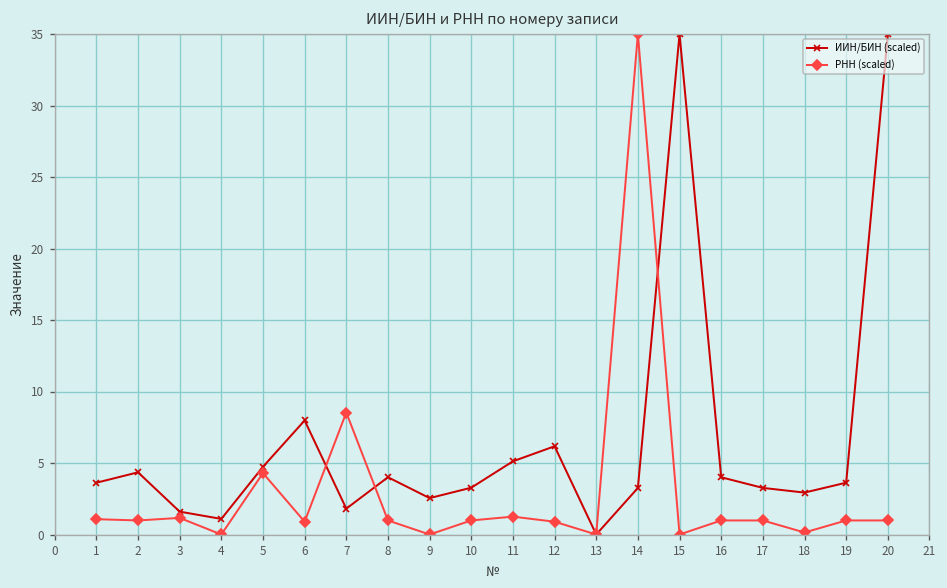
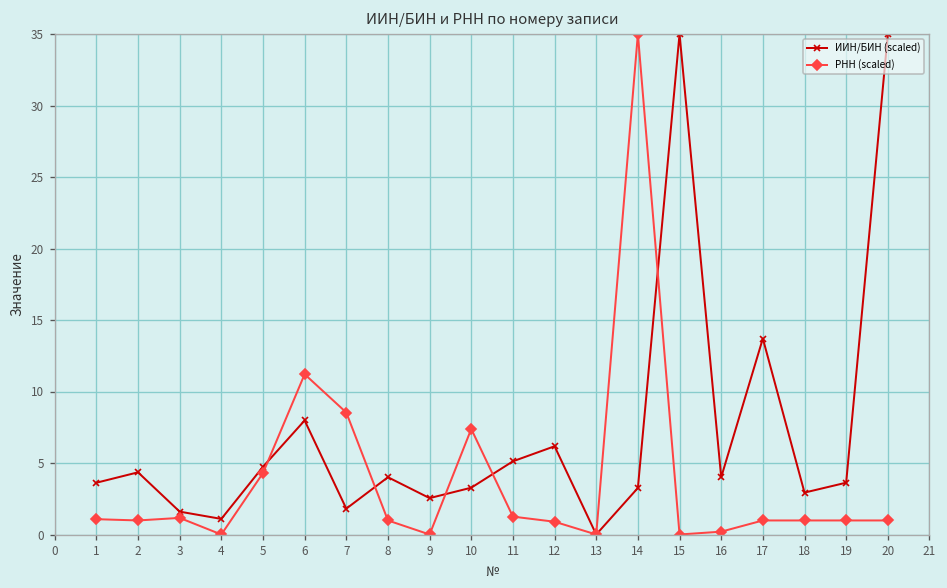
РНН (scaled), 6: 0.9 -> 11.2
РНН (scaled), 10: 1.0 -> 7.4
РНН (scaled), 16: 1.0 -> 0.2
ИИН/БИН (scaled), 17: 3.3 -> 13.7
РНН (scaled), 18: 0.1 -> 1.0
